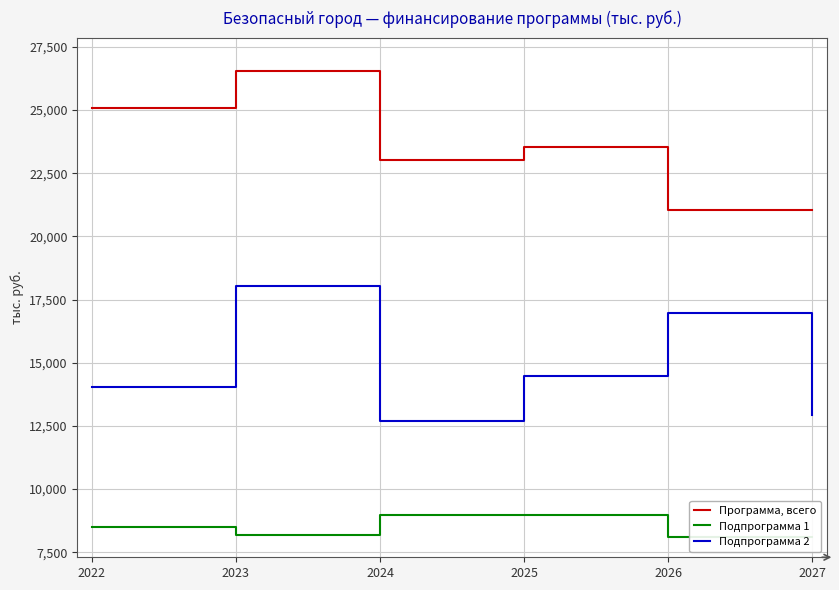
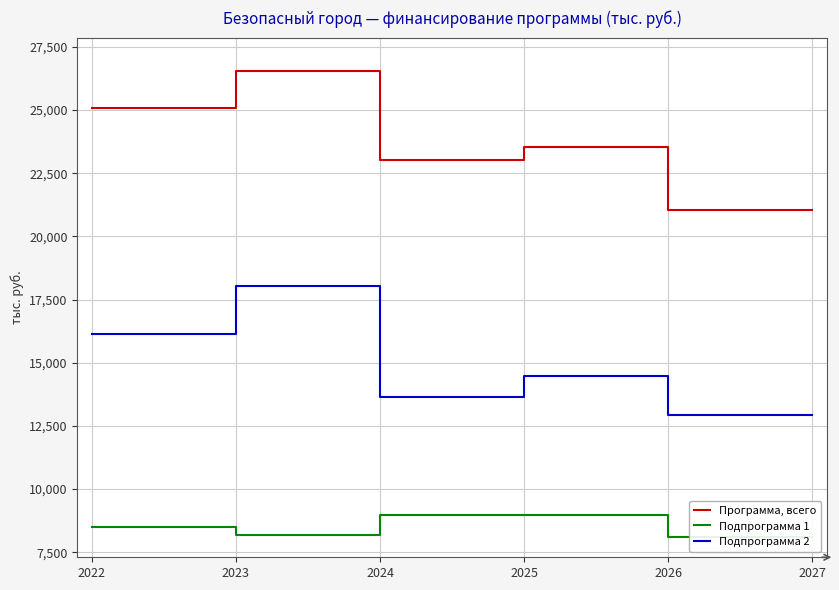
Подпрограмма 2, 2022: 14,000 -> 16,100
Подпрограмма 2, 2024: 12,700 -> 13,600
Подпрограмма 2, 2026: 17,000 -> 13,000
